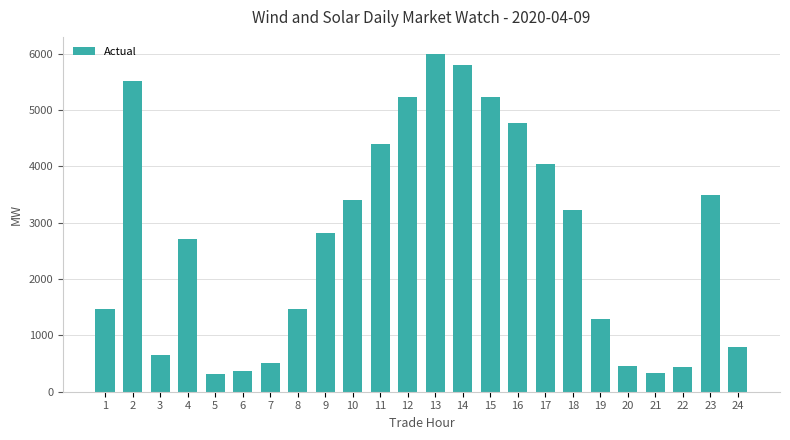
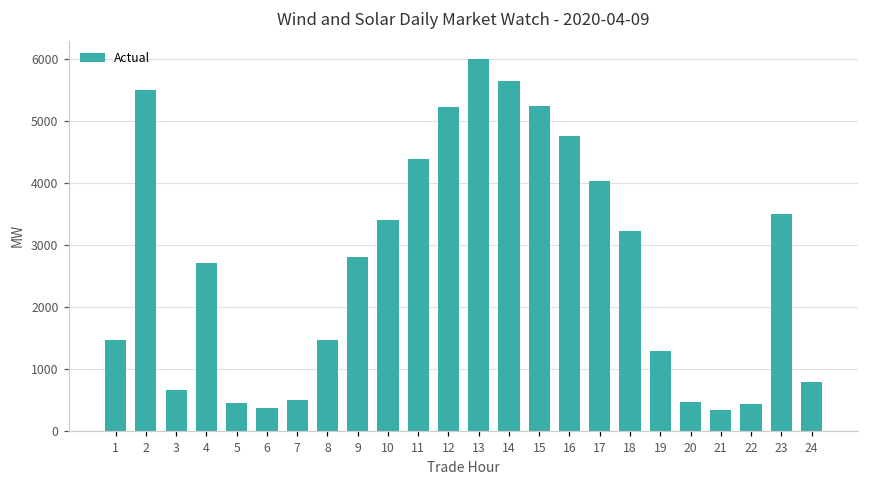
5: 300 -> 500
14: 5800 -> 5600
